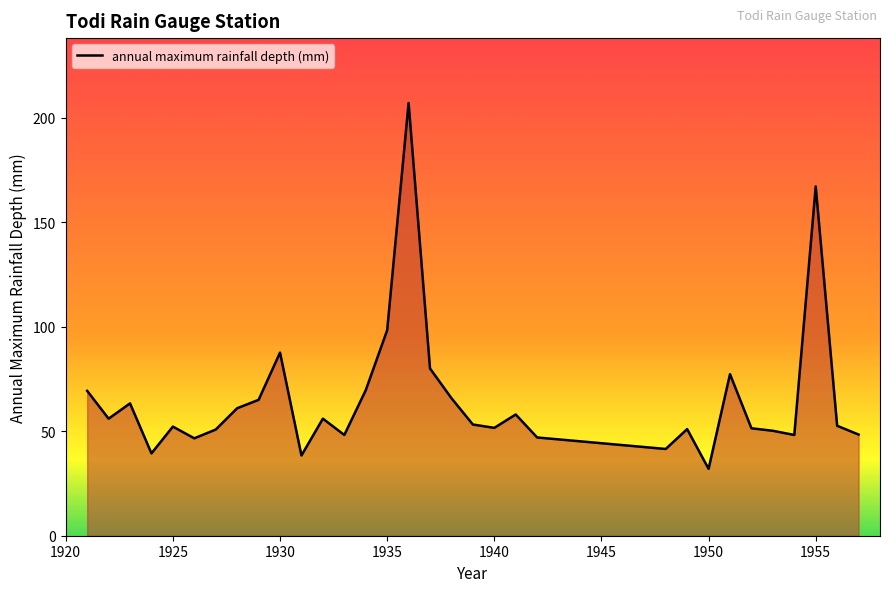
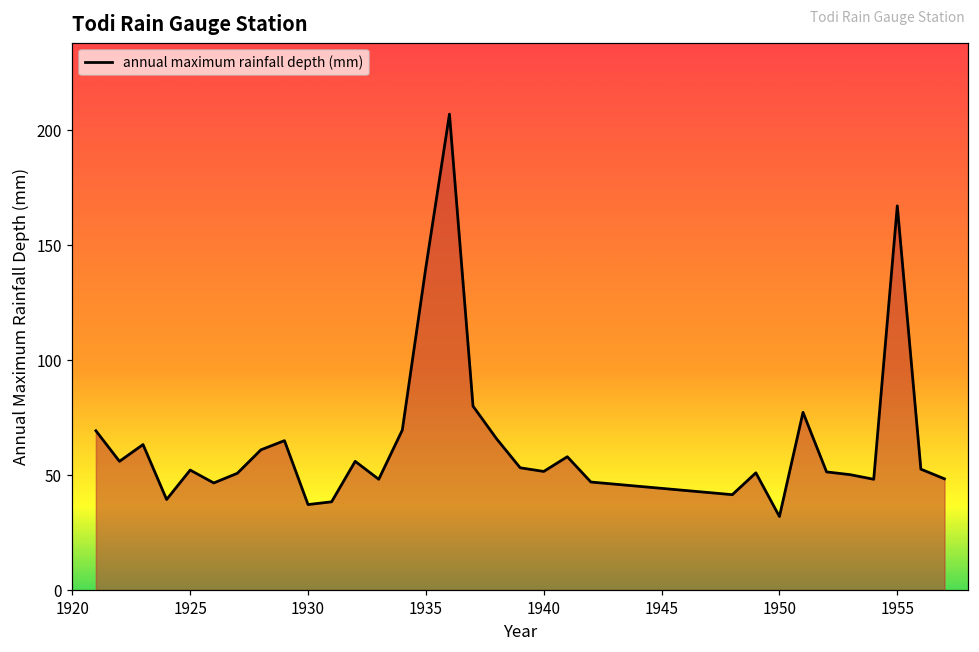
1930: 88 -> 37
1935: 98 -> 140
